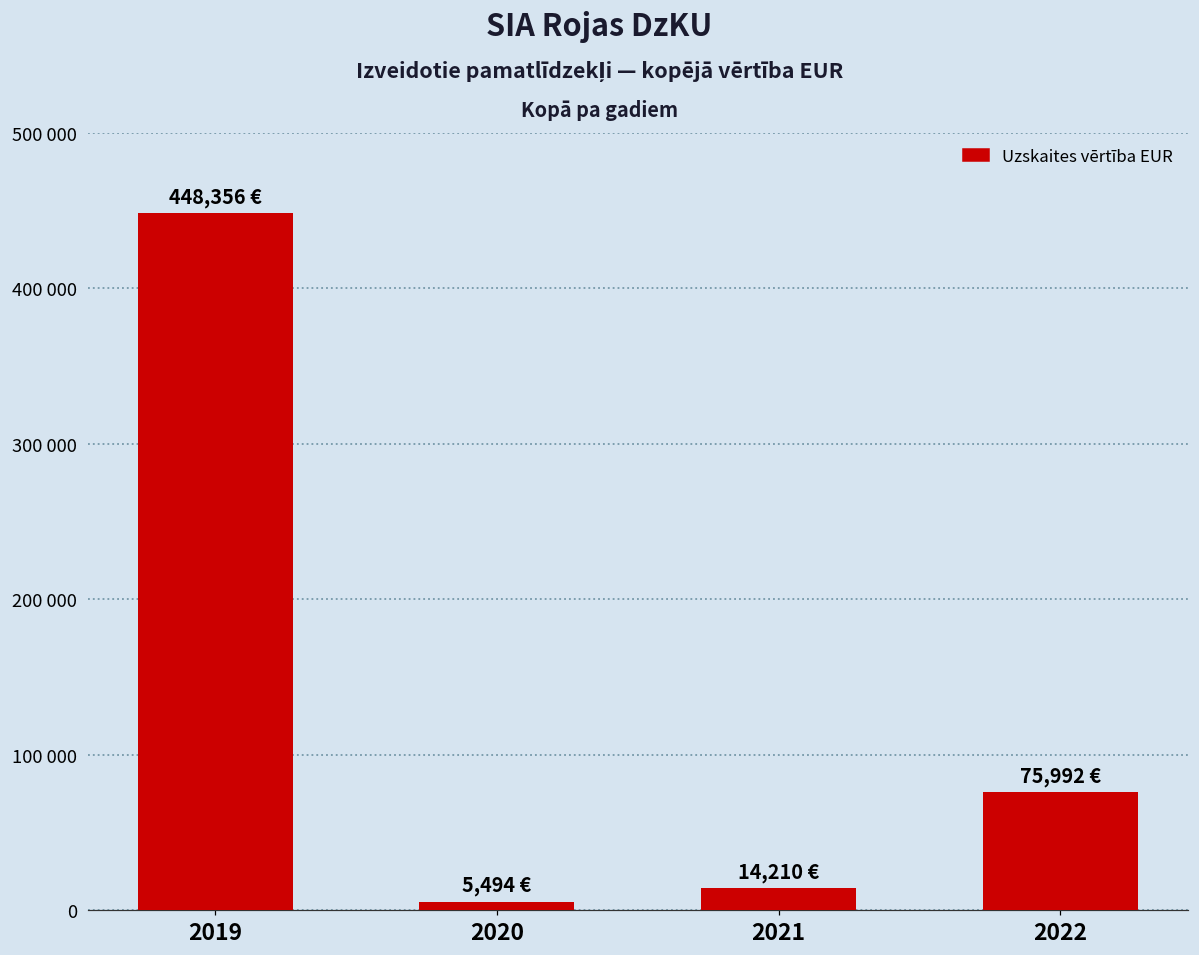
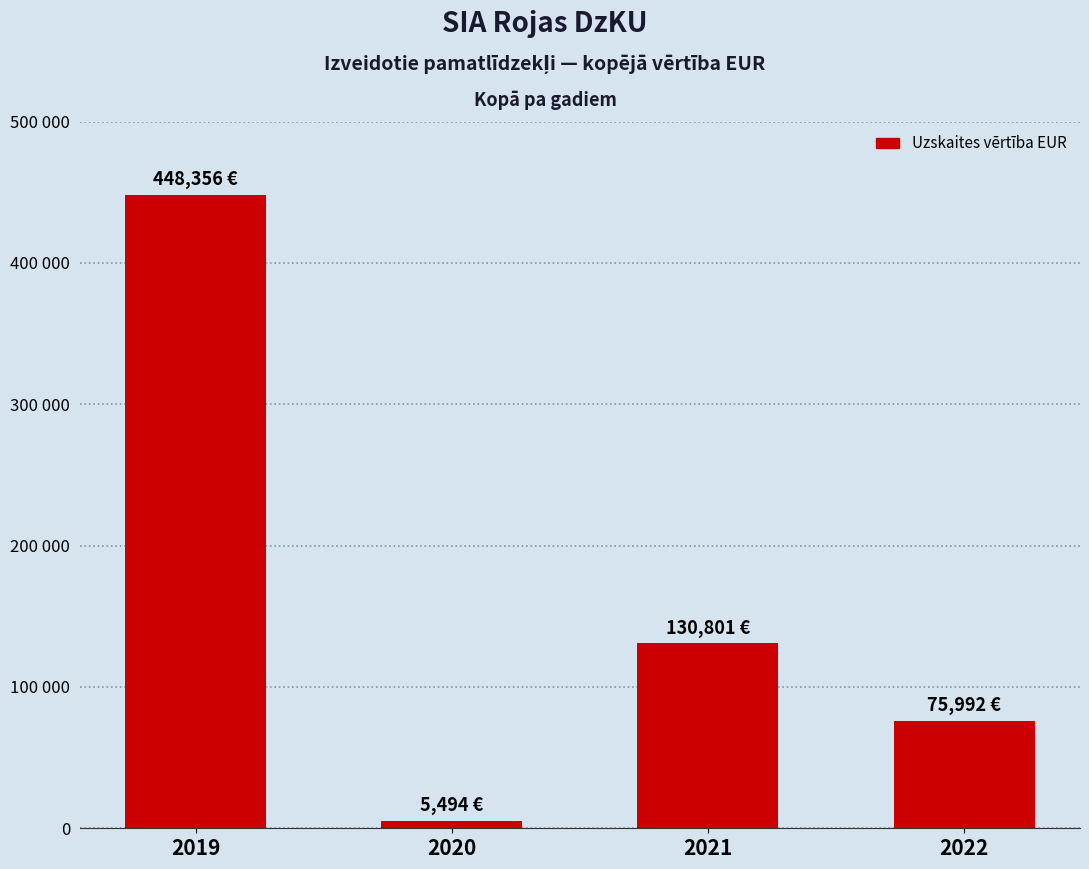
2021: 14,210 -> 130,801
